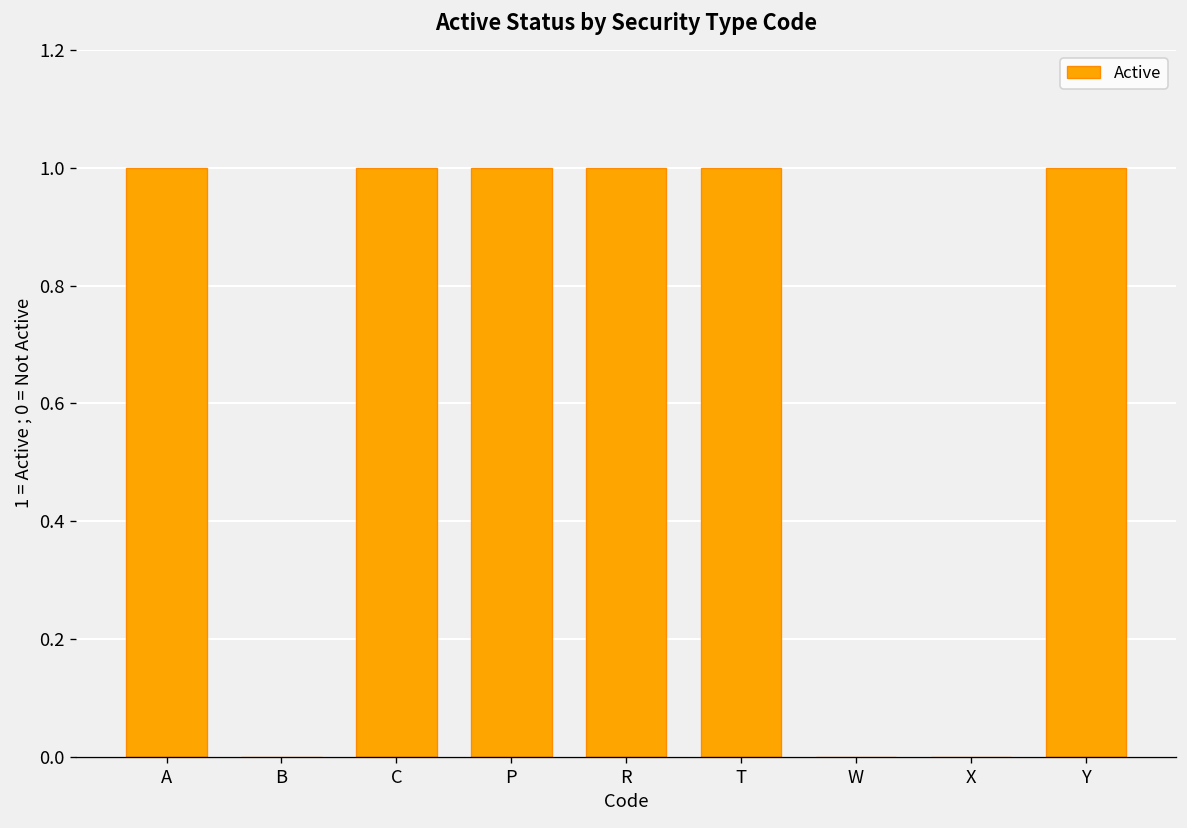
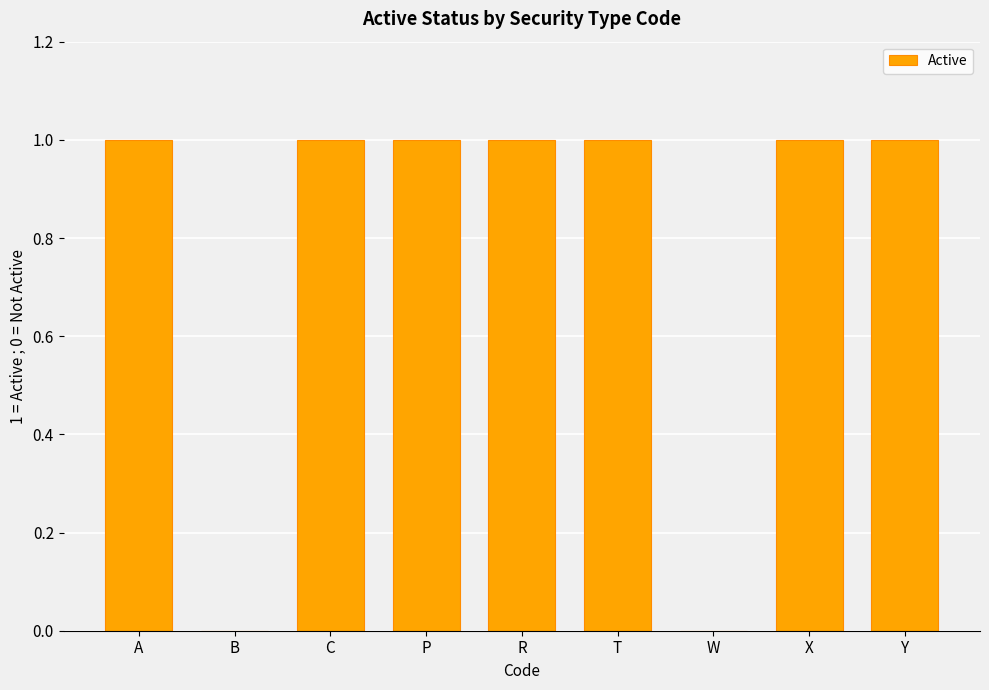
X: 0 -> 1
